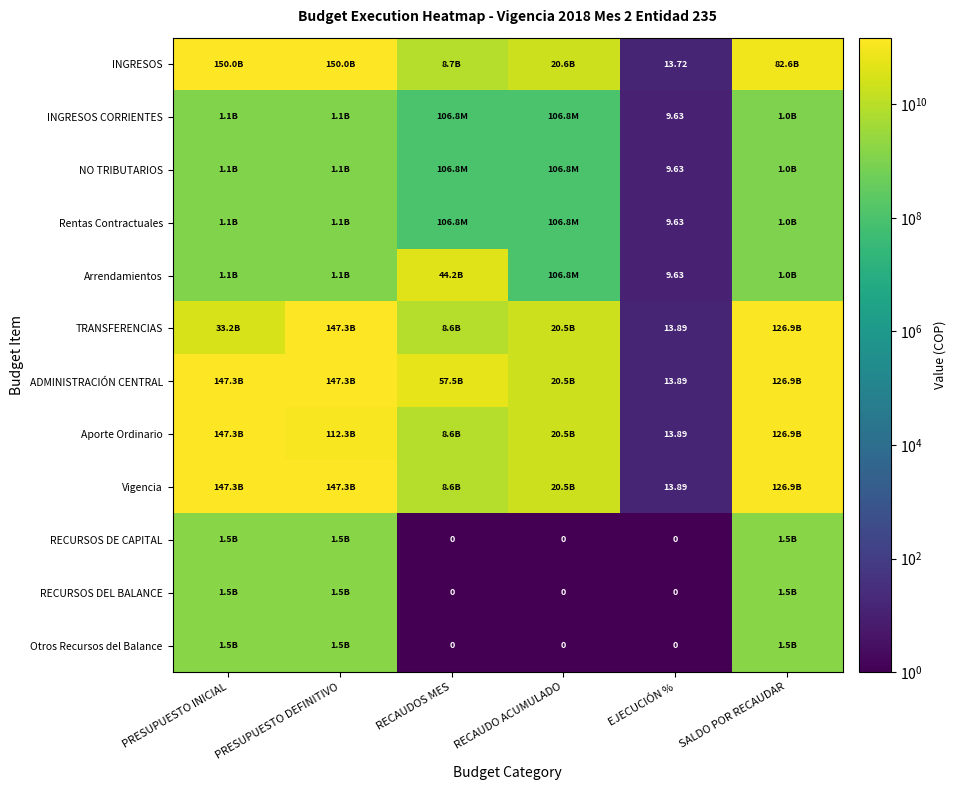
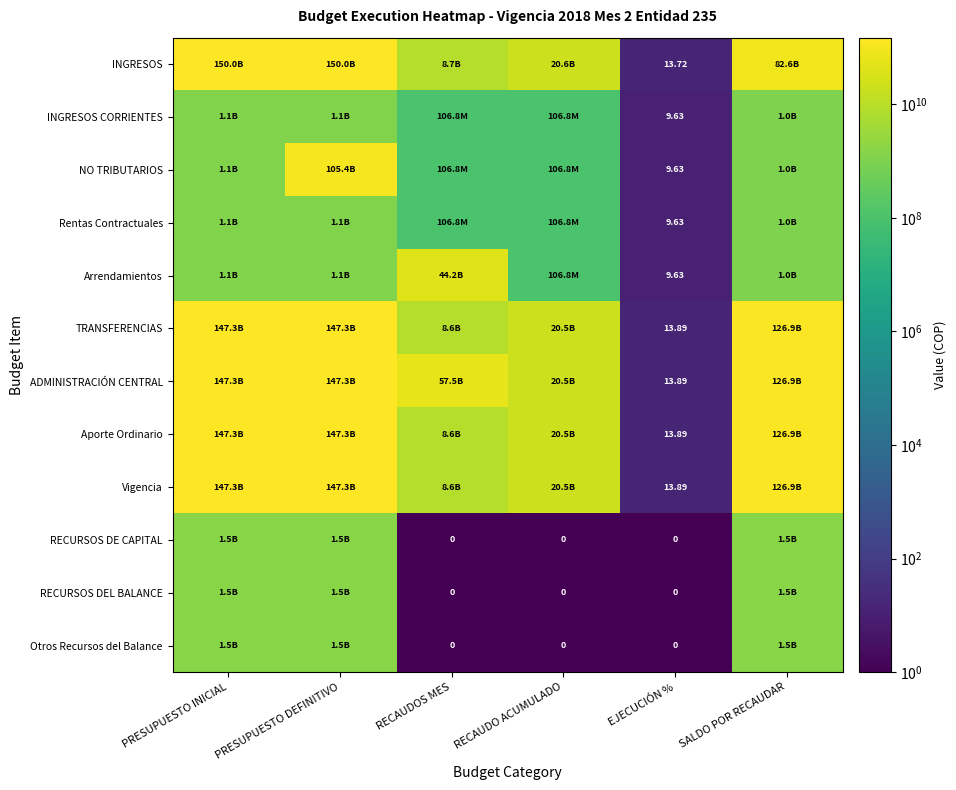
NO TRIBUTARIOS, PRESUPUESTO DEFINITIVO: 1.1B -> 105.4B
TRANSFERENCIAS, PRESUPUESTO INICIAL: 33.2B -> 147.3B
Aporte Ordinario, PRESUPUESTO DEFINITIVO: 112.3B -> 147.3B
